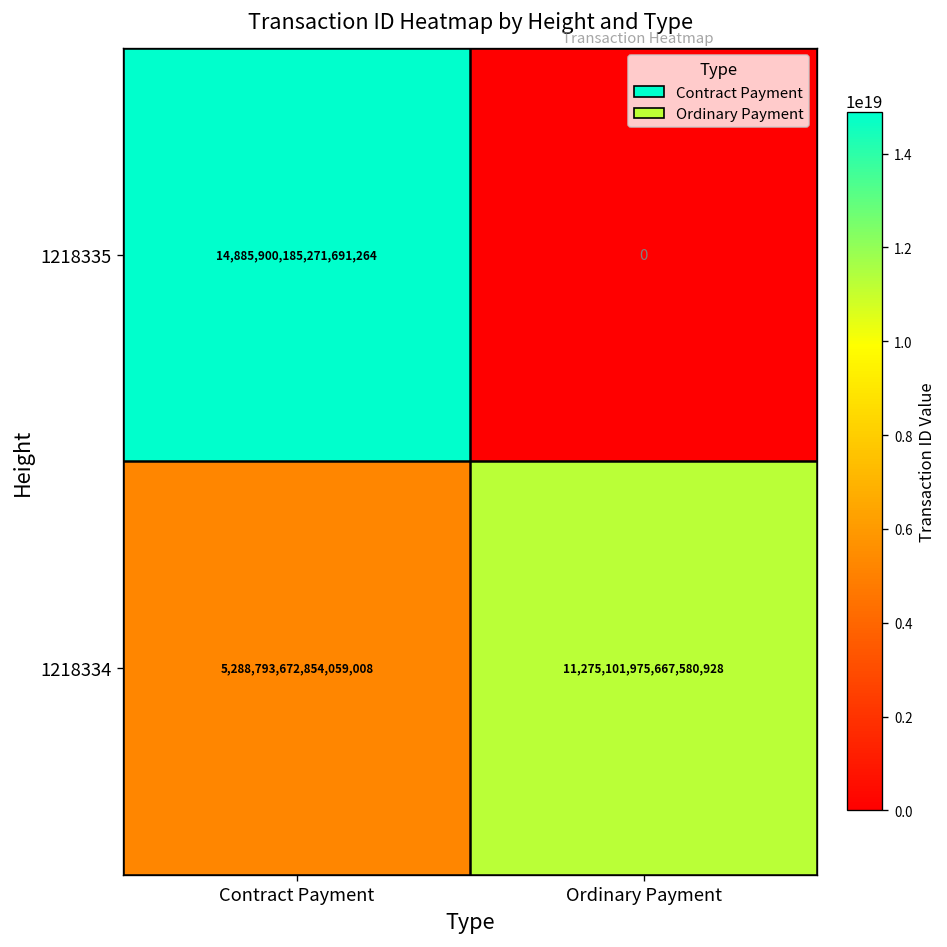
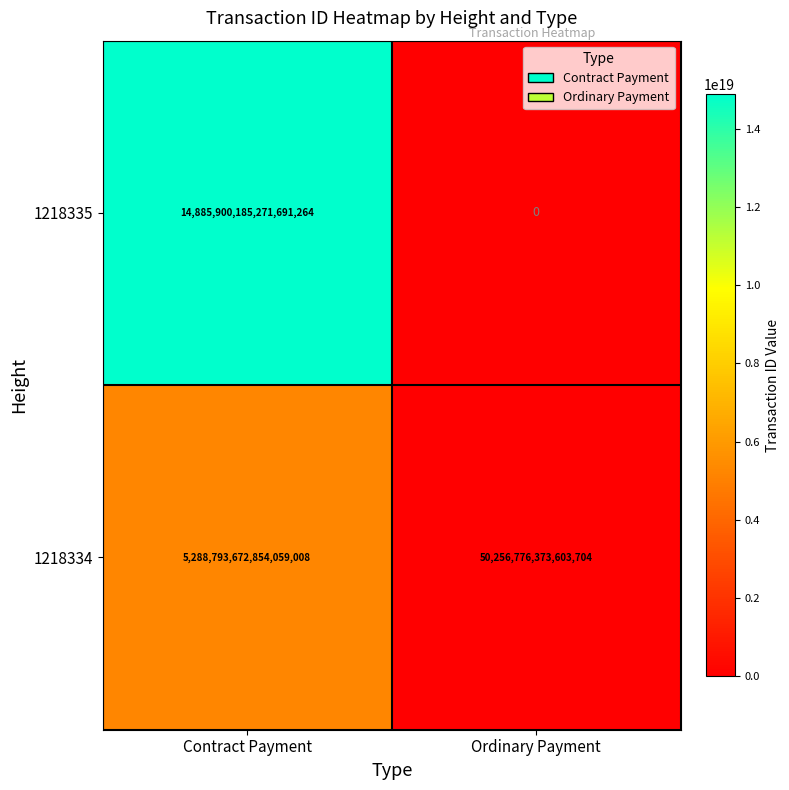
1218334, Ordinary Payment: 11,275,101,975,667,580,928 -> 50,256,776,373,603,704
